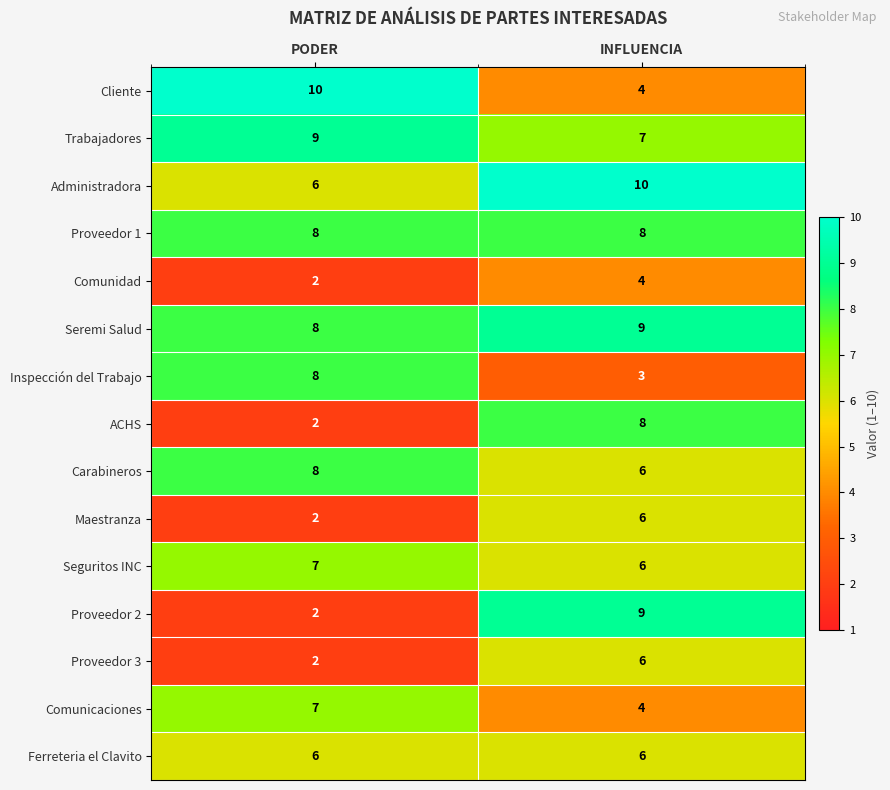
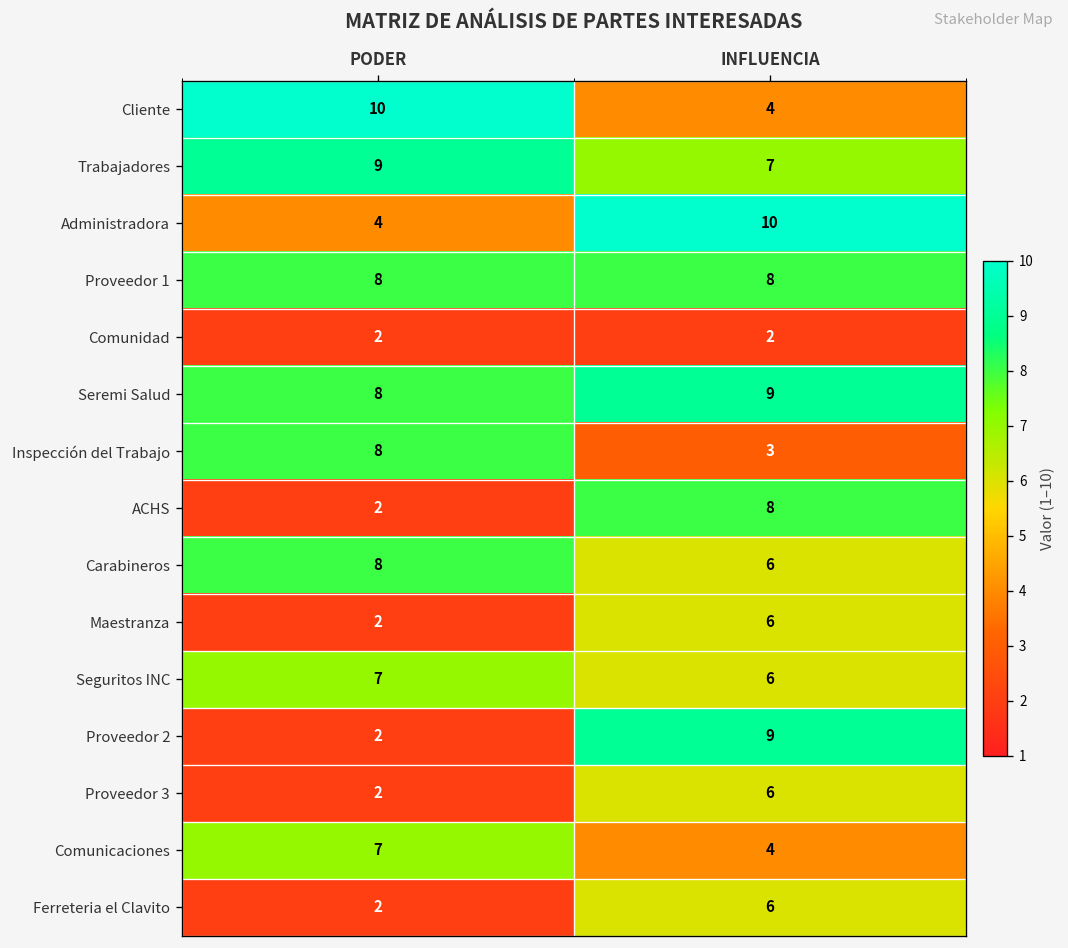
Administradora, PODER: 6 -> 4
Comunidad, INFLUENCIA: 4 -> 2
Ferreteria el Clavito, PODER: 6 -> 2
